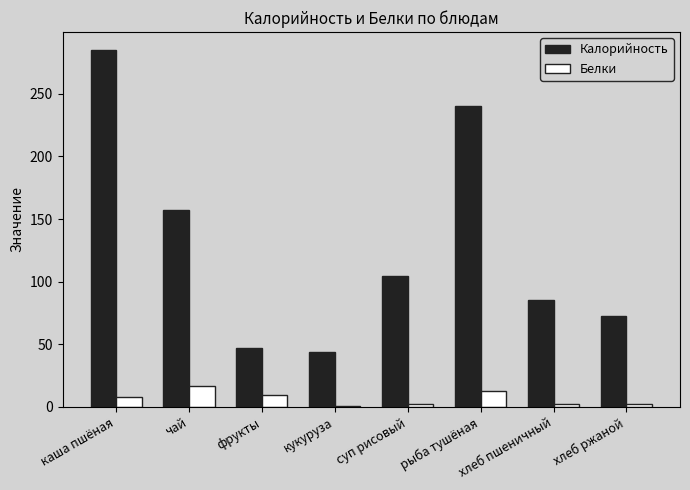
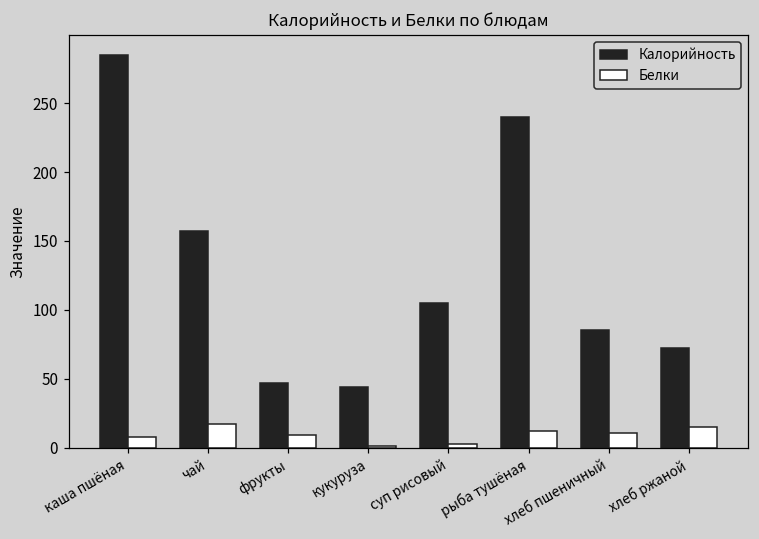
Белки, хлеб пшеничный: 2 -> 10
Белки, хлеб ржаной: 3 -> 15
